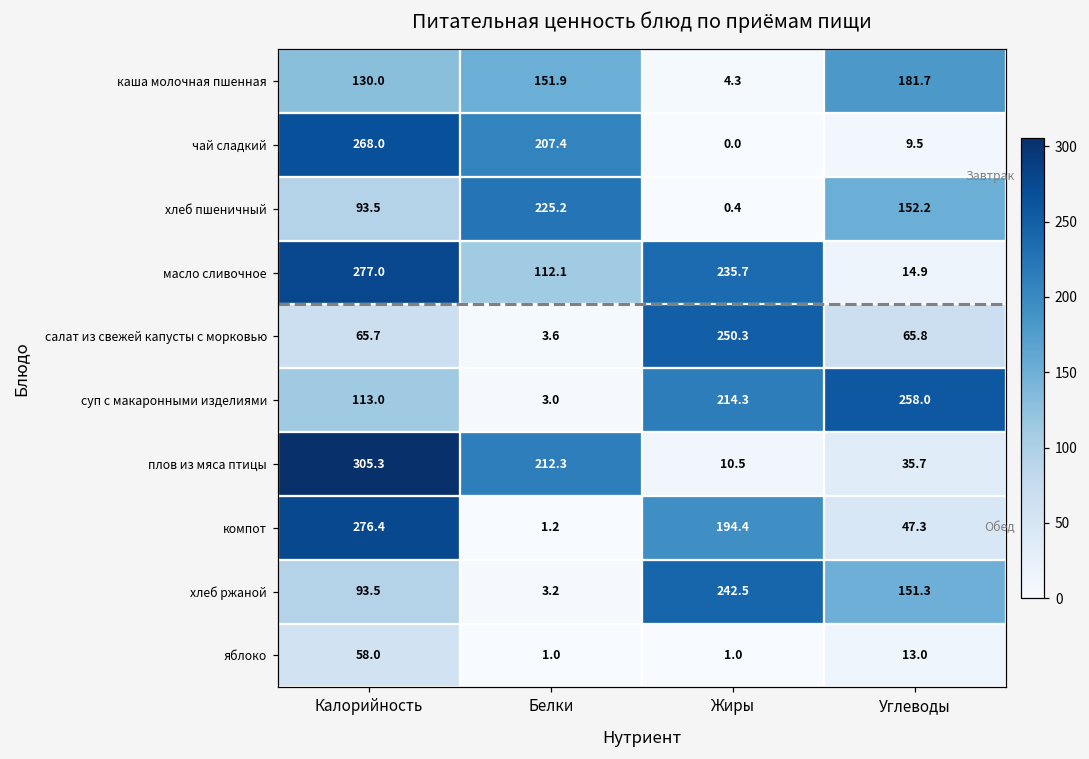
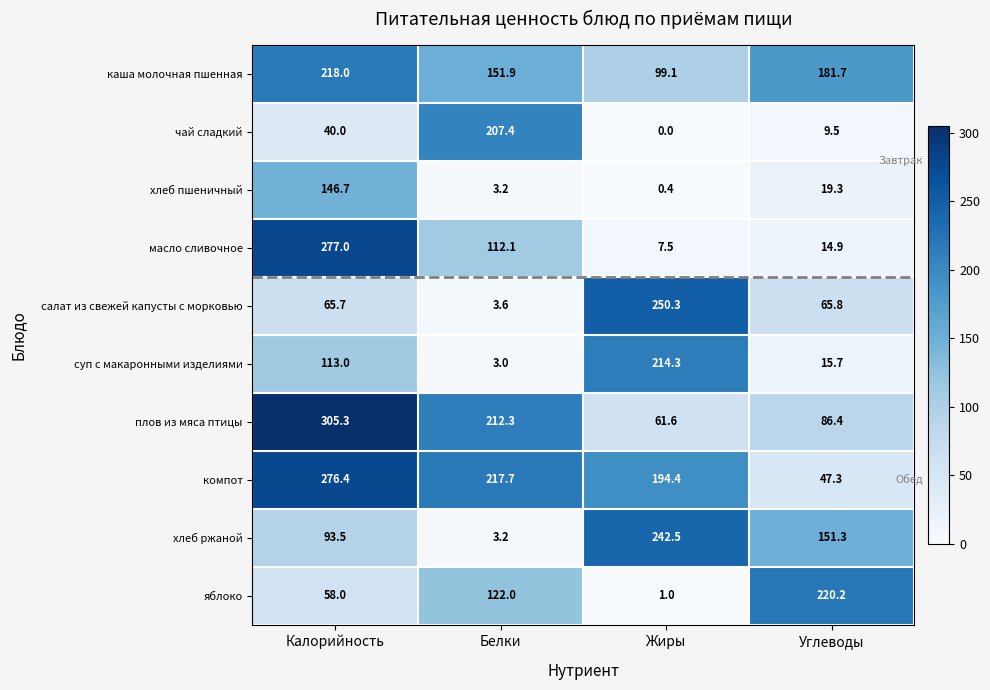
каша молочная пшенная, Калорийность: 130.0 -> 218.0
каша молочная пшенная, Жиры: 4.3 -> 99.1
чай сладкий, Калорийность: 268.0 -> 40.0
хлеб пшеничный, Калорийность: 93.5 -> 146.7
хлеб пшеничный, Белки: 225.2 -> 3.2
хлеб пшеничный, Углеводы: 152.2 -> 19.3
масло сливочное, Жиры: 235.7 -> 7.5
суп с макаронными изделиями, Углеводы: 258.0 -> 15.7
плов из мяса птицы, Жиры: 10.5 -> 61.6
плов из мяса птицы, Углеводы: 35.7 -> 86.4
компот, Белки: 1.2 -> 217.7
яблоко, Белки: 1.0 -> 122.0
яблоко, Углеводы: 13.0 -> 220.2
